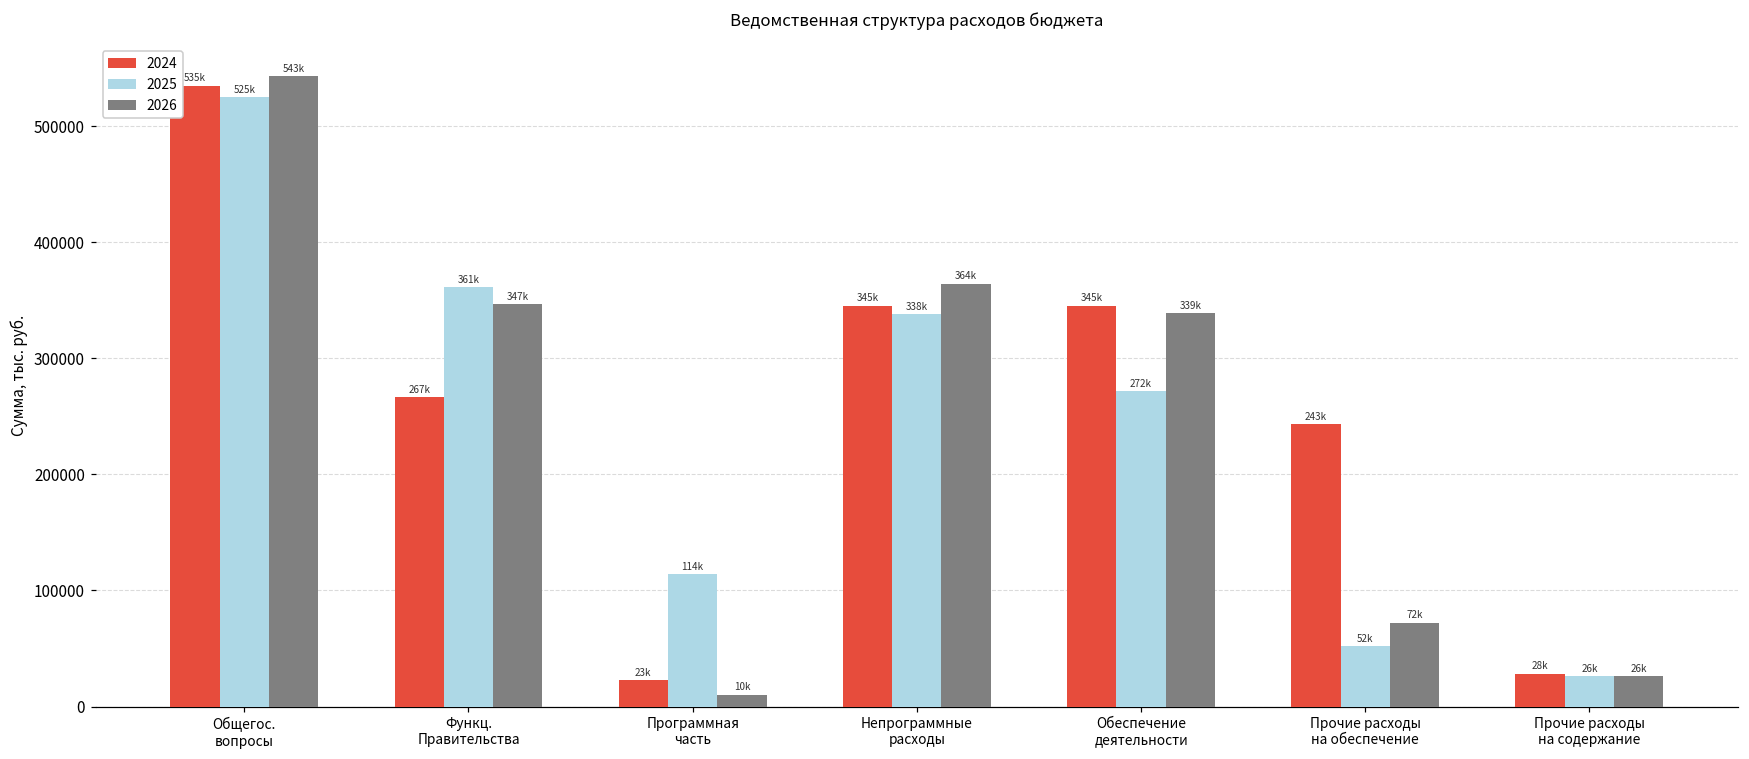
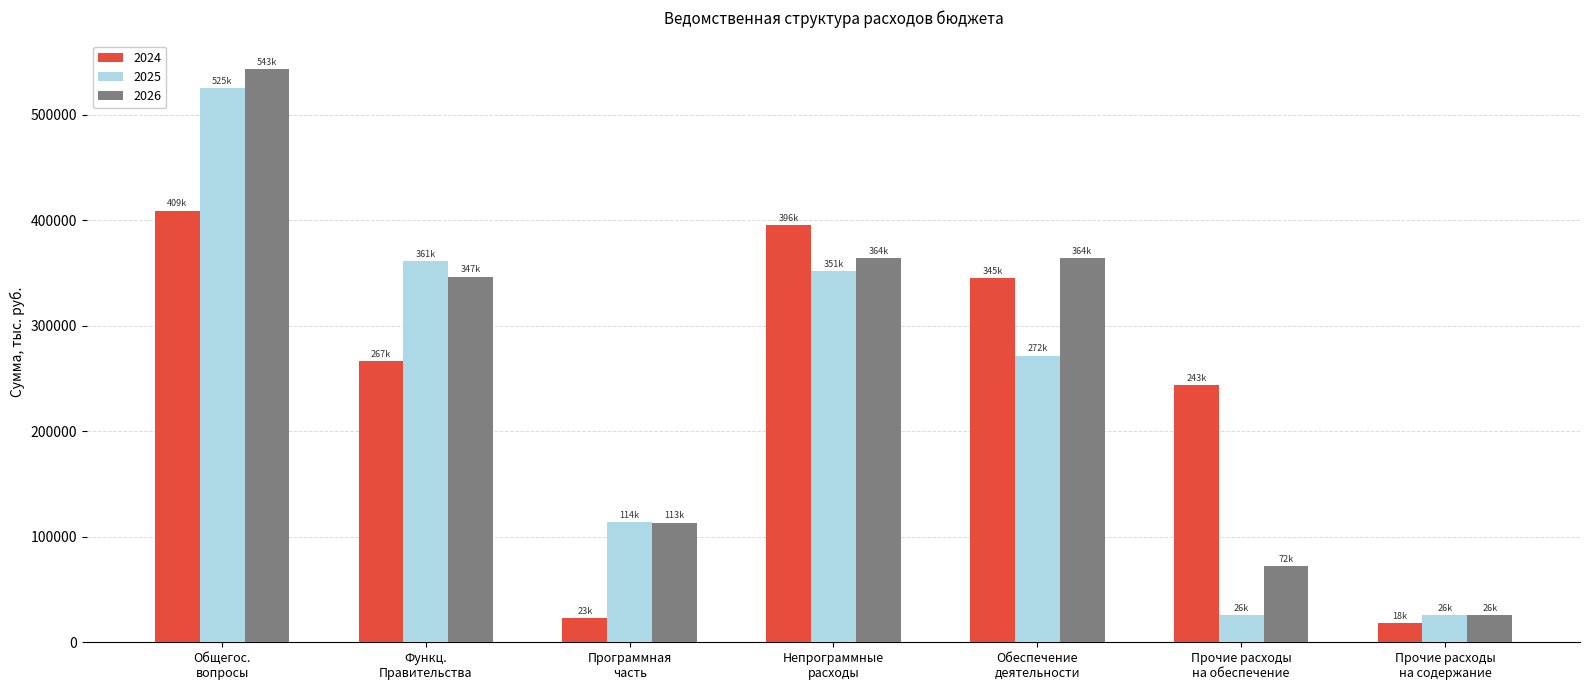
2024, Общегос. вопросы: 535k -> 409k
2026, Программная часть: 10k -> 113k
2024, Непрограммные расходы: 345k -> 396k
2025, Непрограммные расходы: 338k -> 351k
2026, Обеспечение деятельности: 339k -> 364k
2025, Прочие расходы на обеспечение: 52k -> 26k
2024, Прочие расходы на содержание: 28k -> 18k
